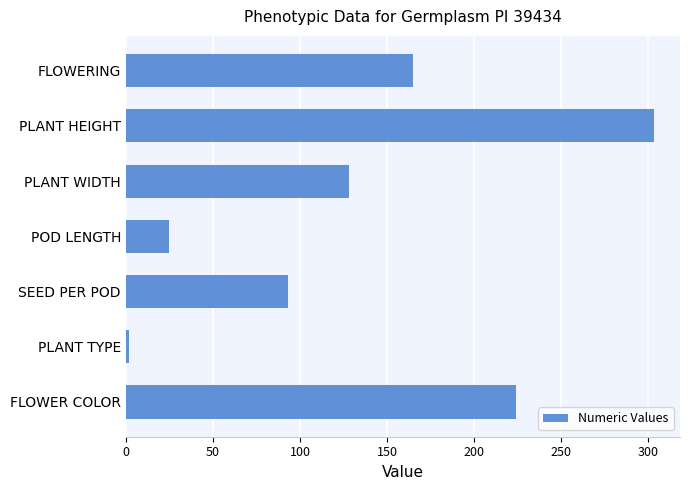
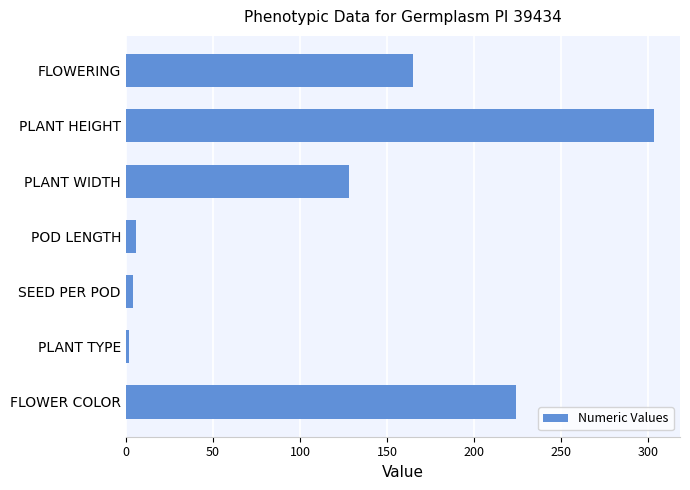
POD LENGTH: 25 -> 6
SEED PER POD: 93 -> 4
